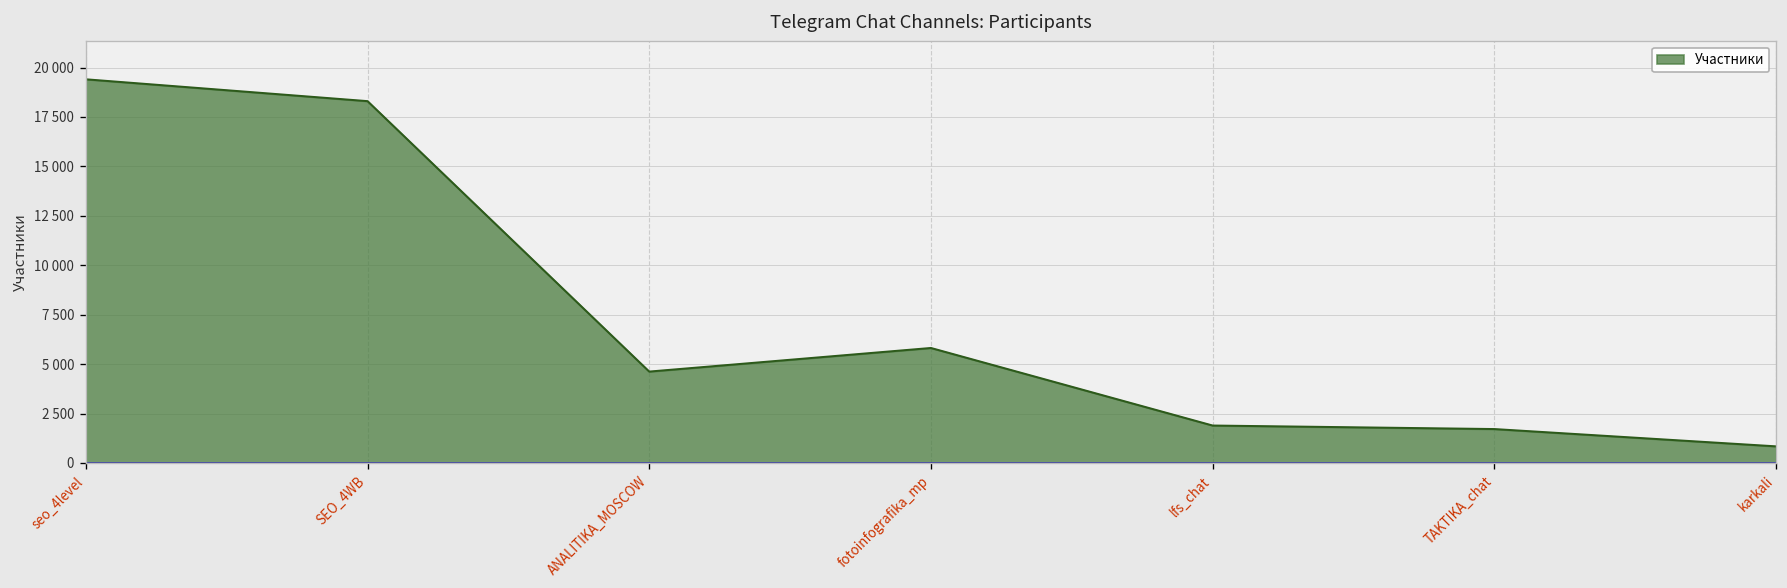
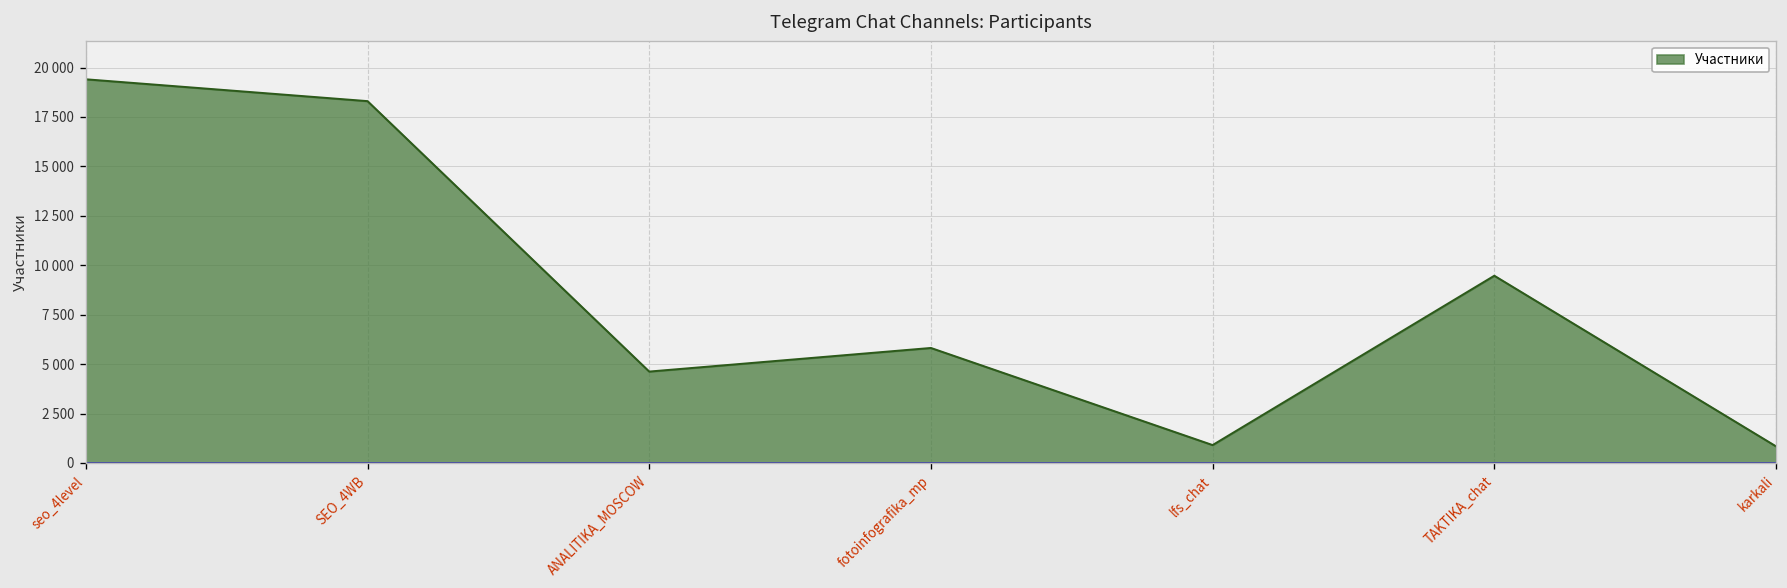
lfs_chat: 1900 -> 900
TAKTIKA_chat: 1700 -> 9500
